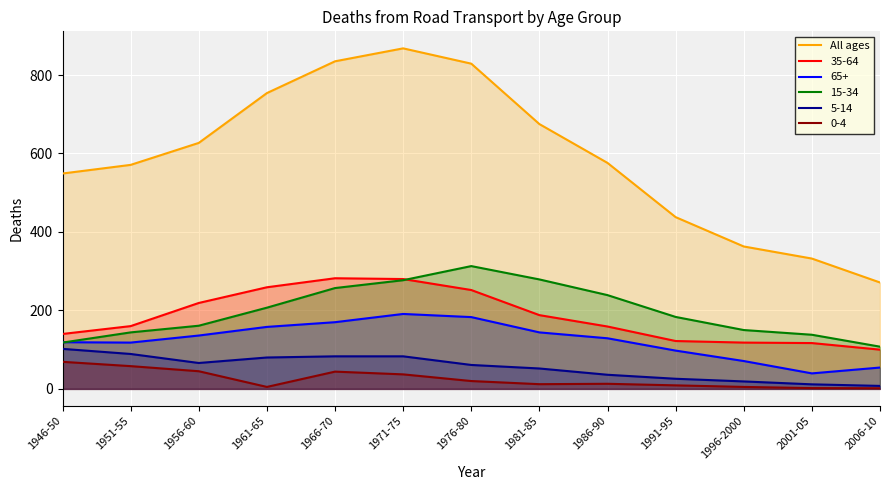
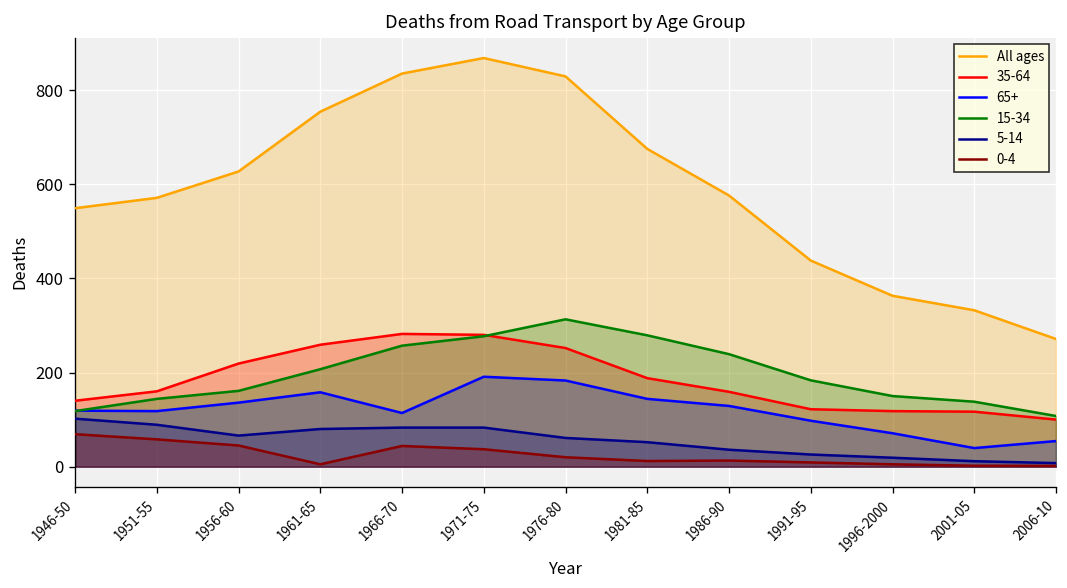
65+, 1966-70: 170 -> 110
